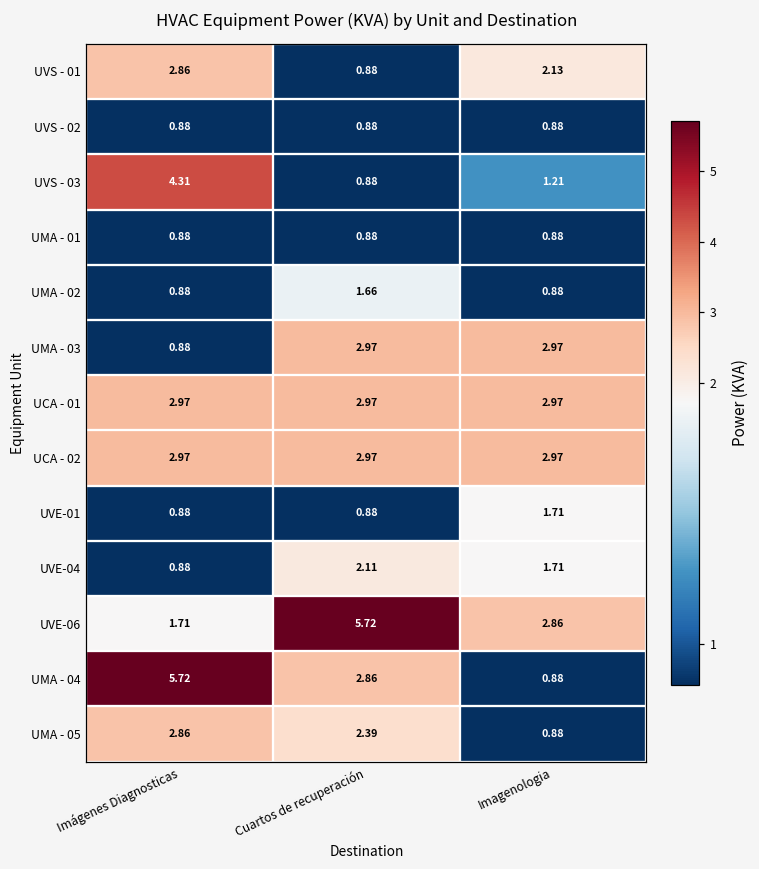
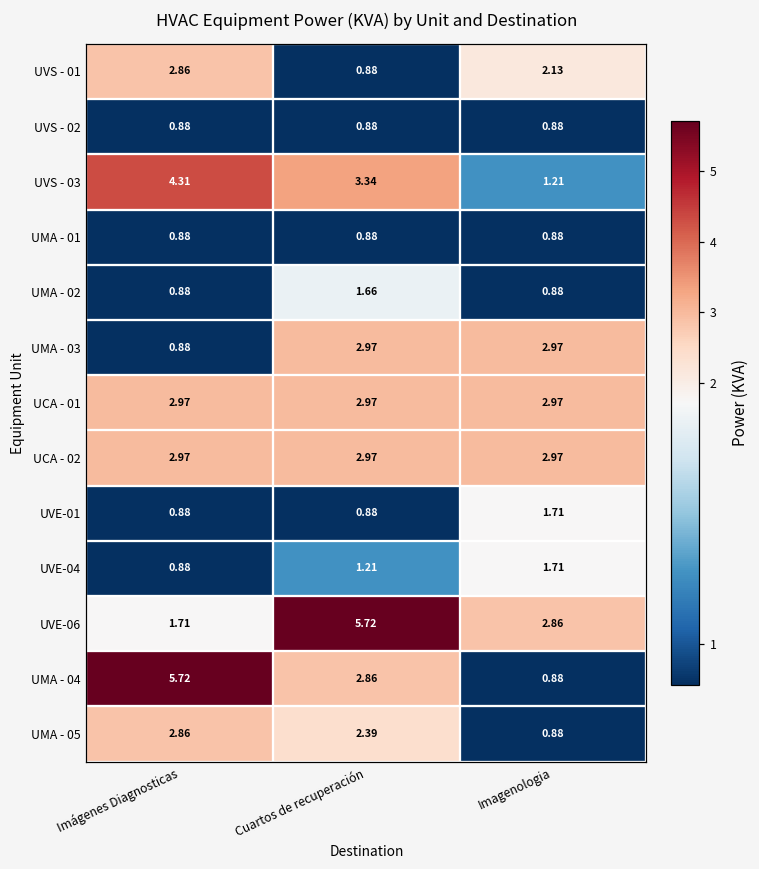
UVS - 03, Cuartos de recuperación: 0.88 -> 3.34
UVE-04, Cuartos de recuperación: 2.11 -> 1.21
